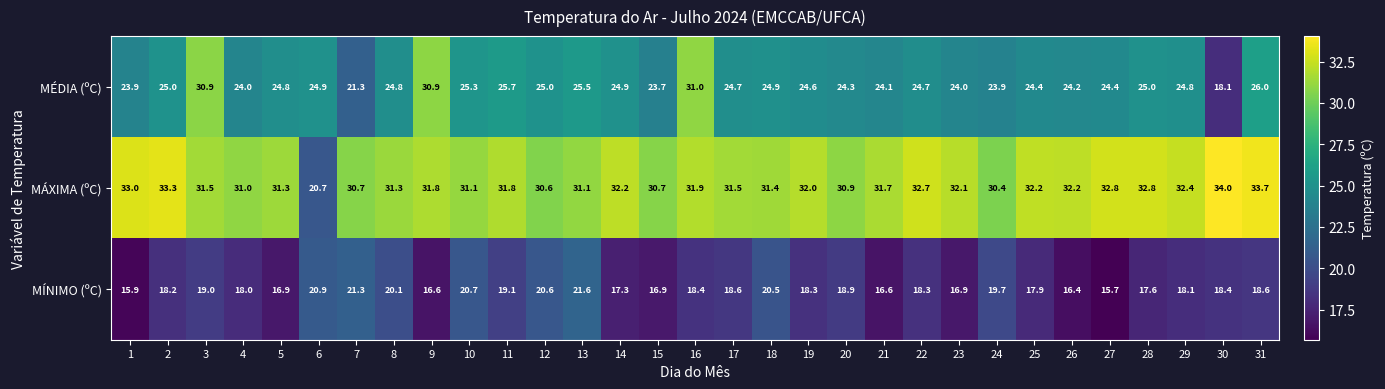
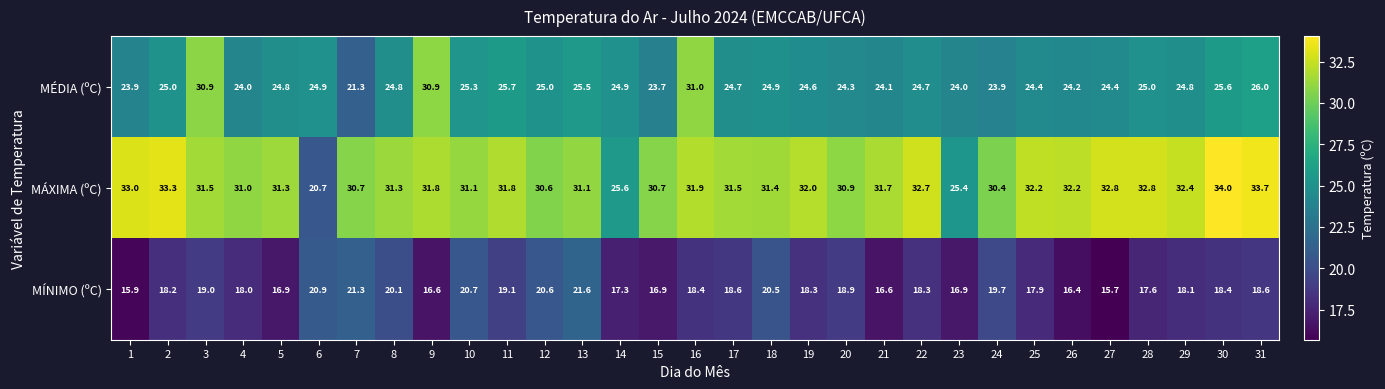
MÉDIA (ºC), 30: 18.1 -> 25.6
MÁXIMA (ºC), 14: 32.2 -> 25.6
MÁXIMA (ºC), 23: 32.1 -> 25.4
